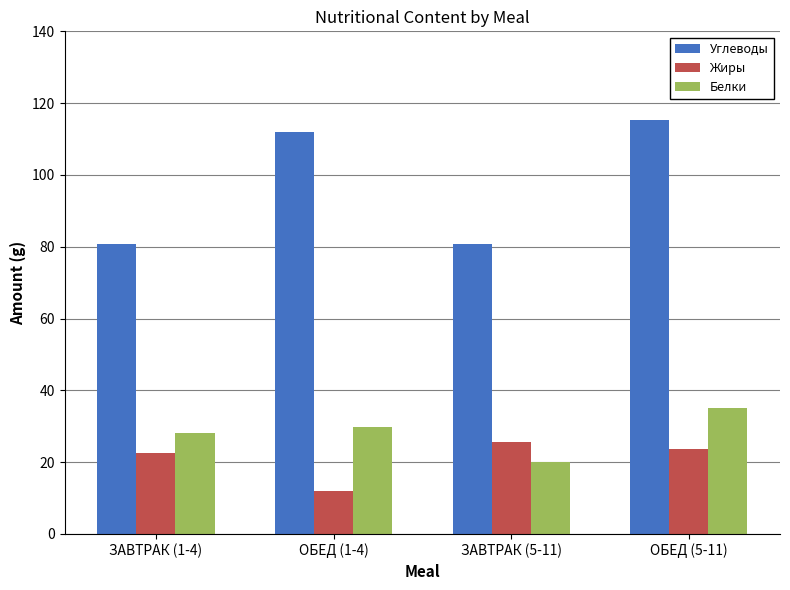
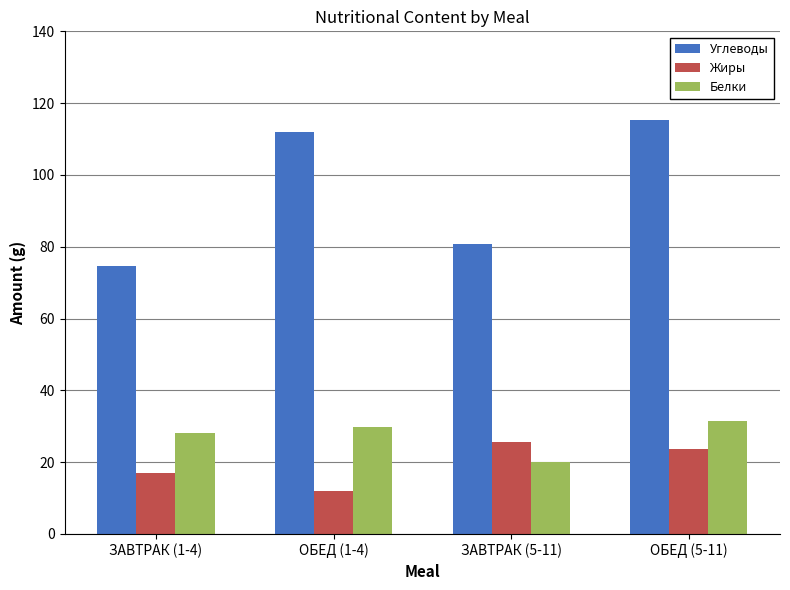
Углеводы, ЗАВТРАК (1-4): 81 -> 75
Жиры, ЗАВТРАК (1-4): 23 -> 17
Белки, ОБЕД (5-11): 35 -> 31
